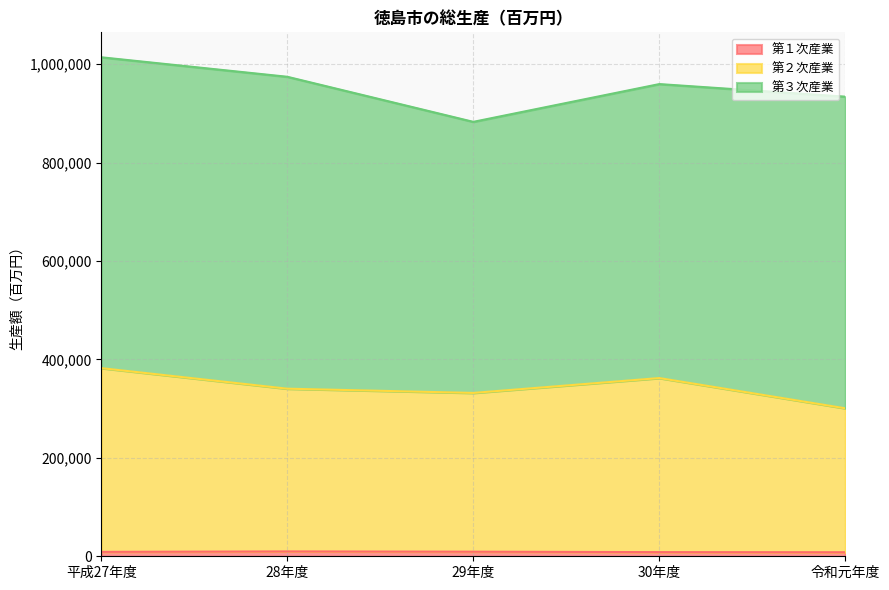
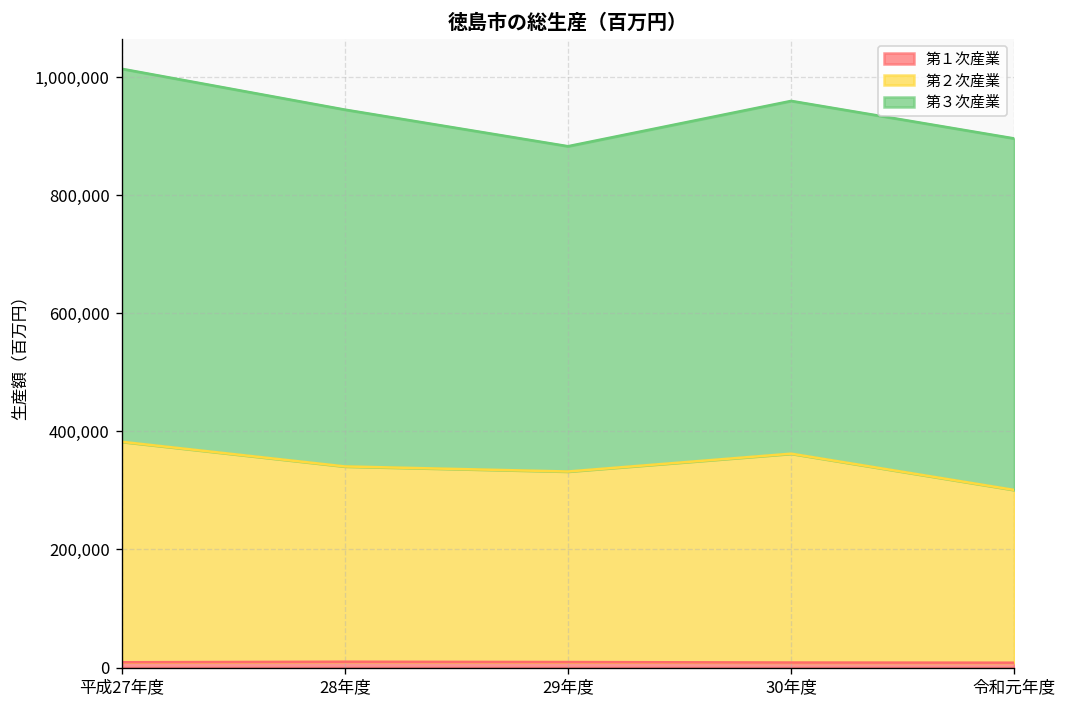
第３次産業, 28年度: 630,000 -> 600,000
第３次産業, 令和元年度: 630,000 -> 600,000
